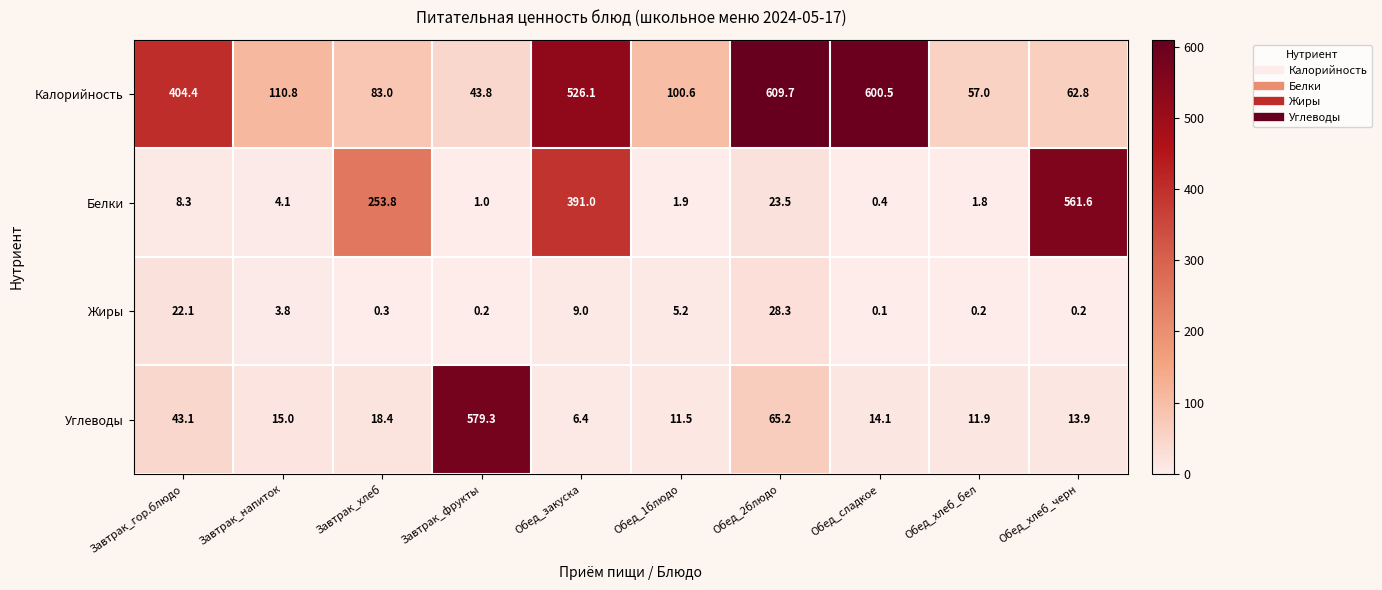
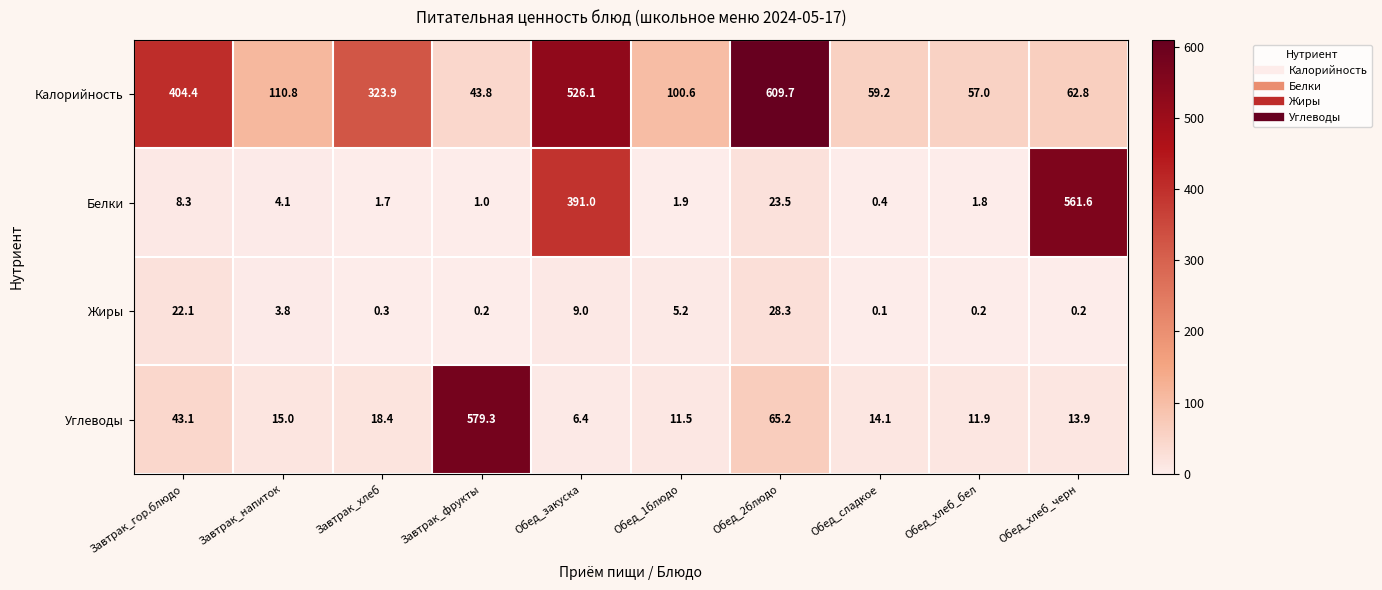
Калорийность, Завтрак_хлеб: 83.0 -> 323.9
Калорийность, Обед_сладкое: 600.5 -> 59.2
Белки, Завтрак_хлеб: 253.8 -> 1.7
